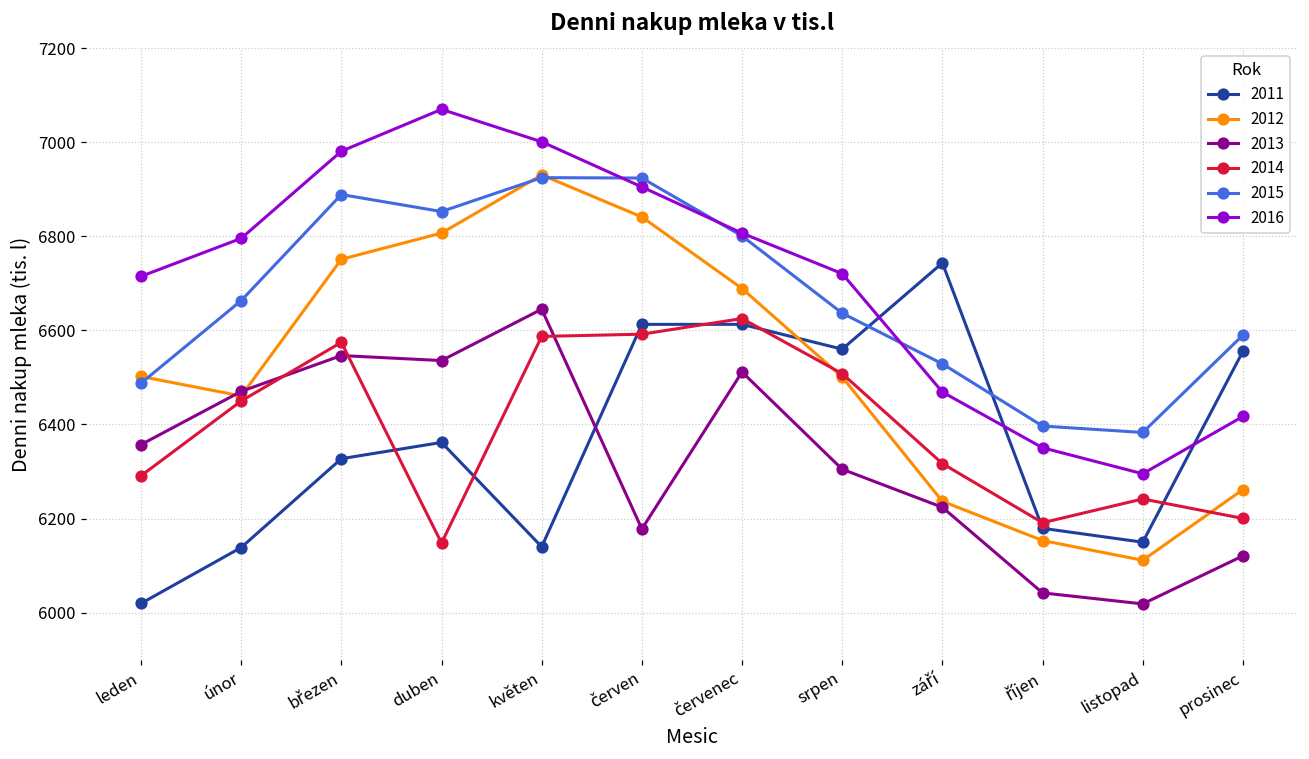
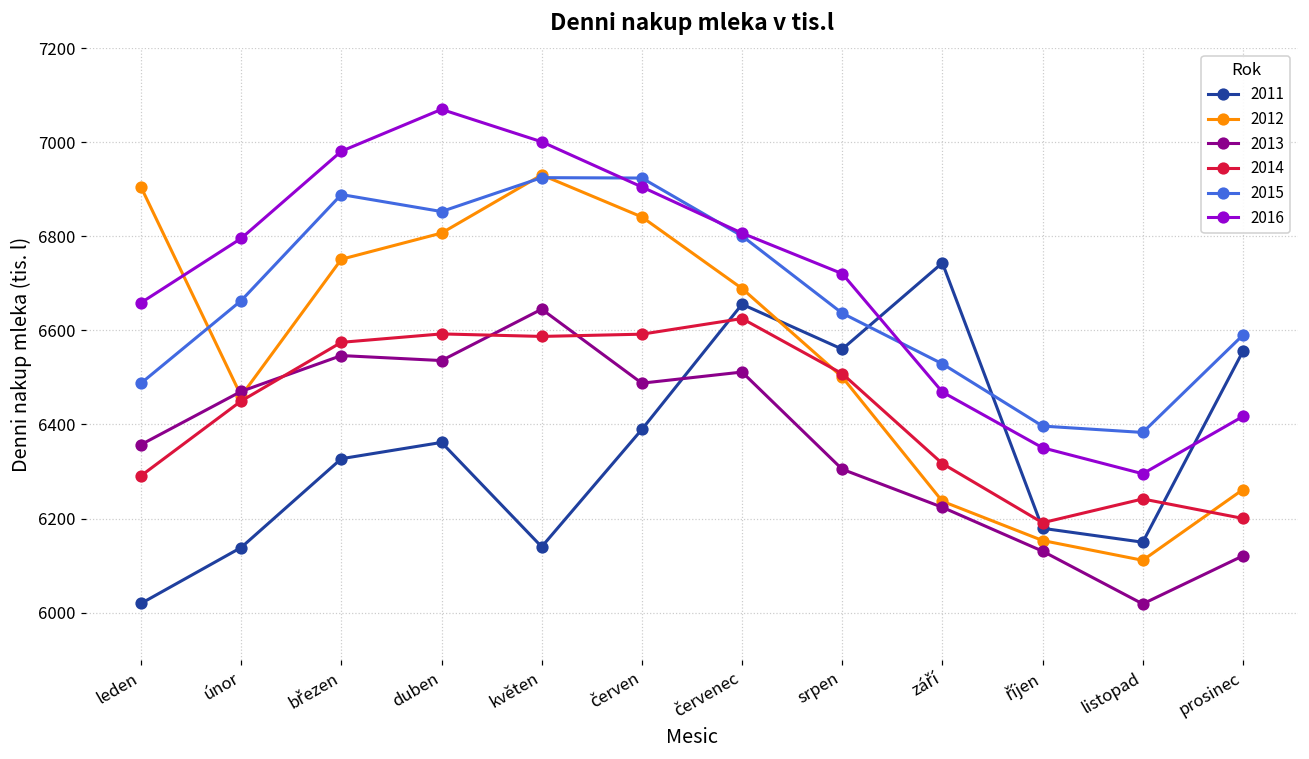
2012, leden: 6500 -> 6900
2016, leden: 6710 -> 6660
2014, duben: 6150 -> 6590
2011, červen: 6610 -> 6390
2013, červen: 6180 -> 6490
2011, červenec: 6610 -> 6660
2013, říjen: 6040 -> 6130
